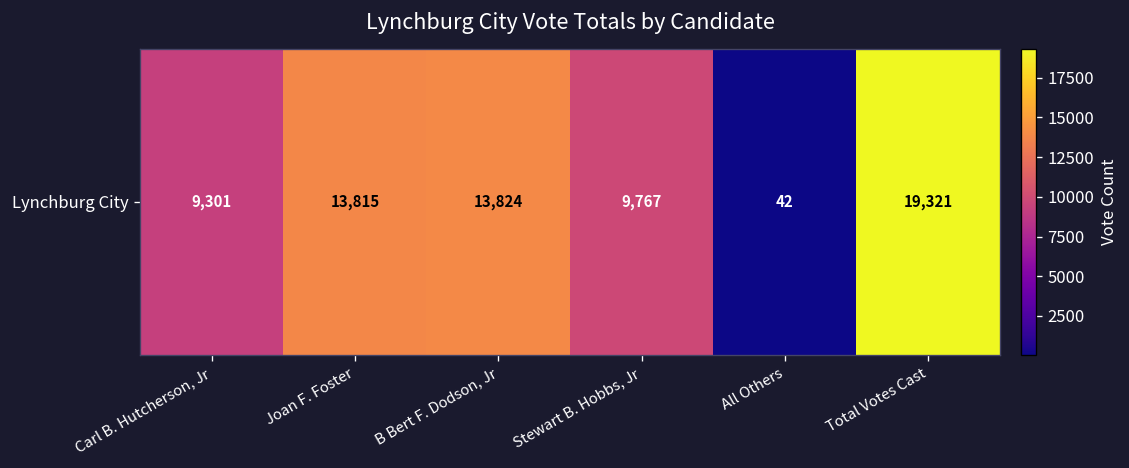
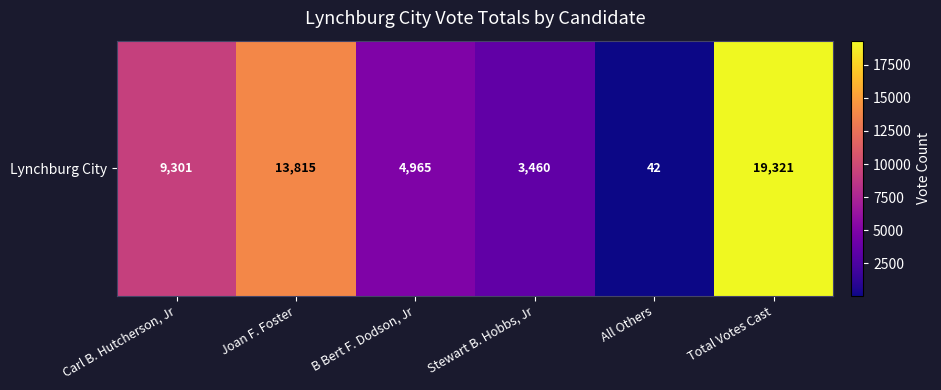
Lynchburg City, B Bert F. Dodson, Jr: 13,824 -> 4,965
Lynchburg City, Stewart B. Hobbs, Jr: 9,767 -> 3,460
